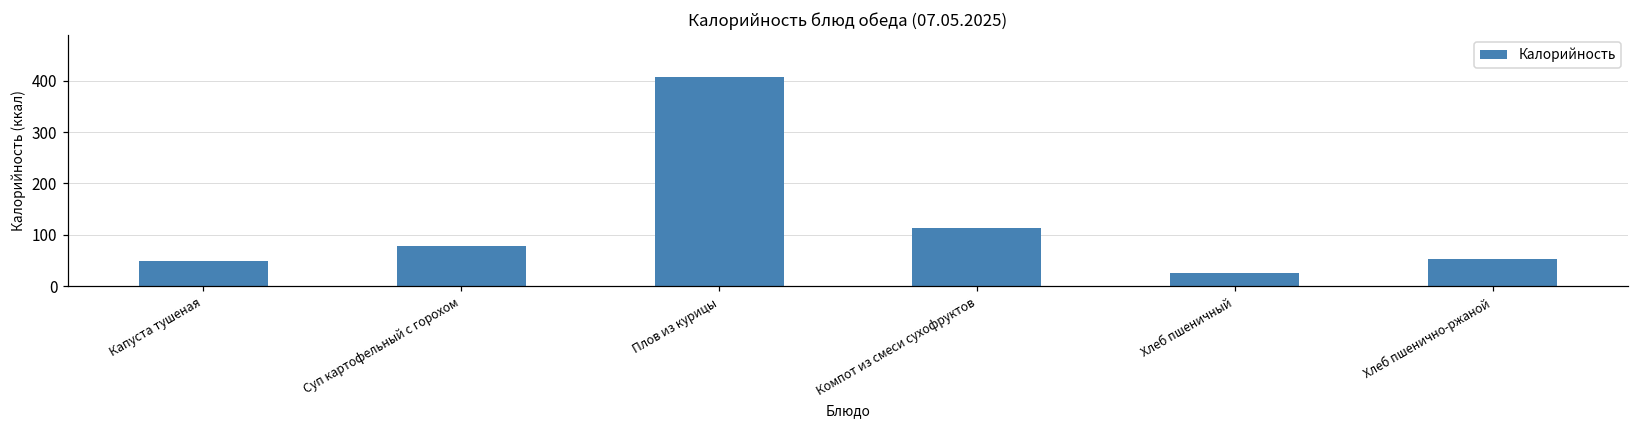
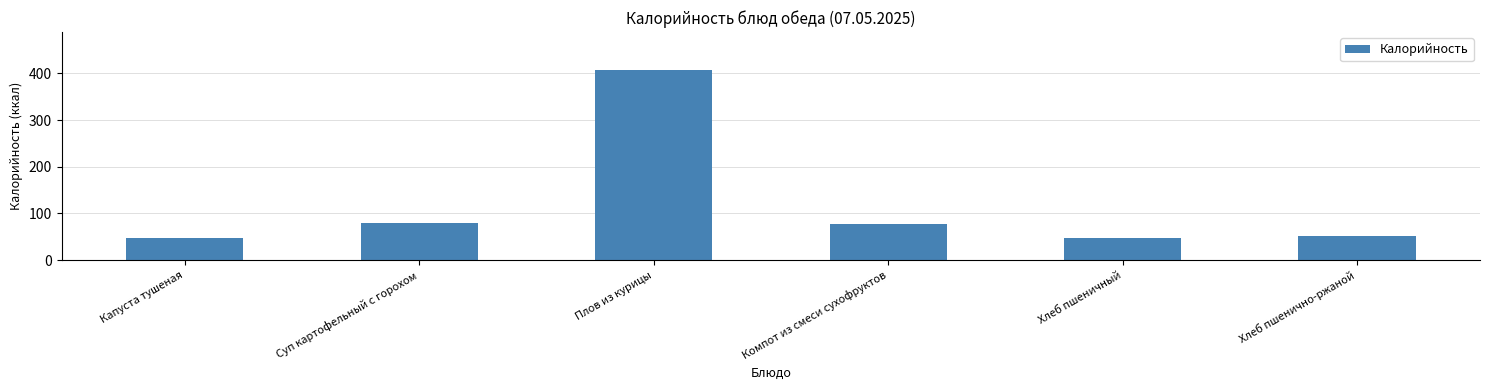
Компот из смеси сухофруктов: 110 -> 80
Хлеб пшеничный: 30 -> 50
